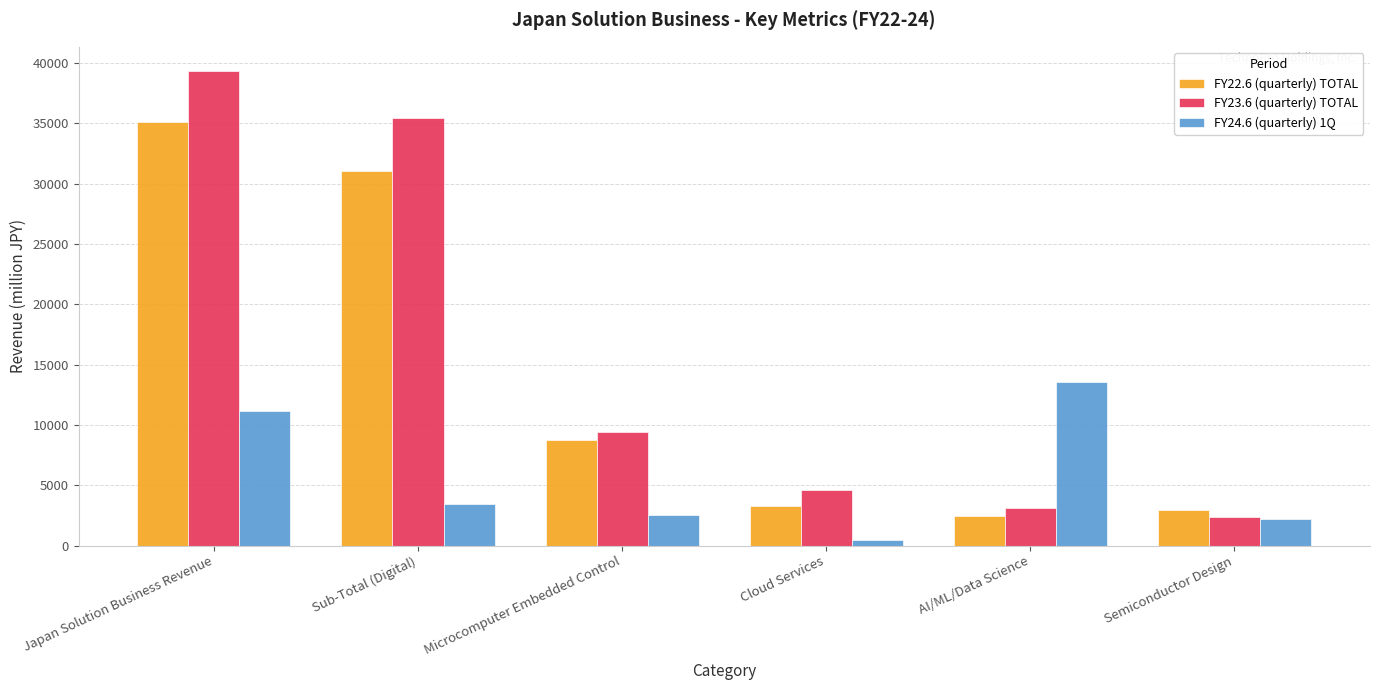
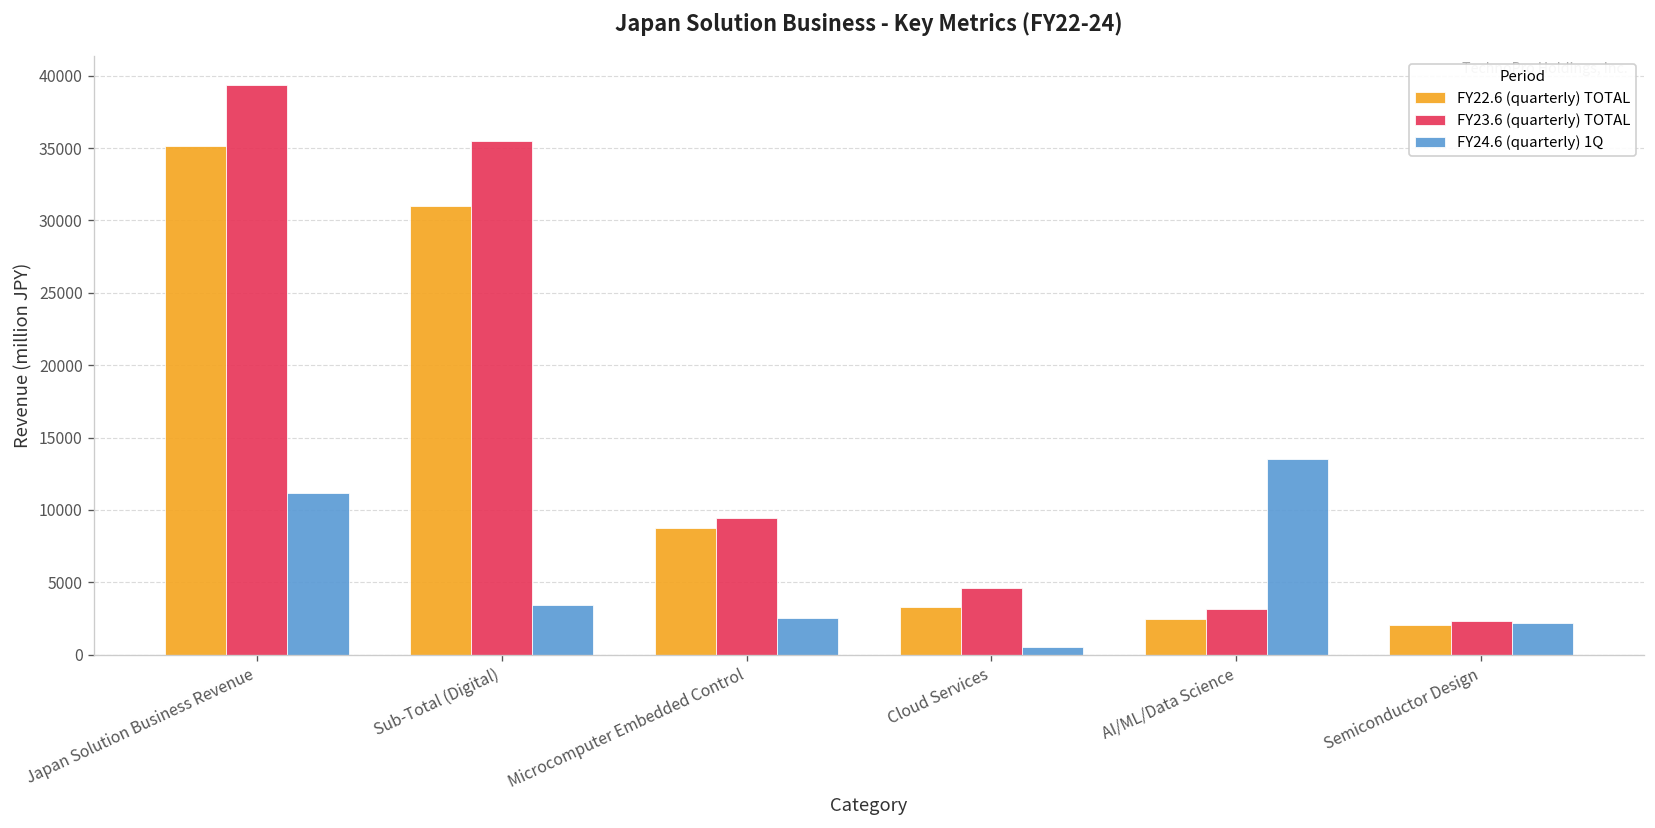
FY22.6 (quarterly) TOTAL, Semiconductor Design: 3000 -> 2100
